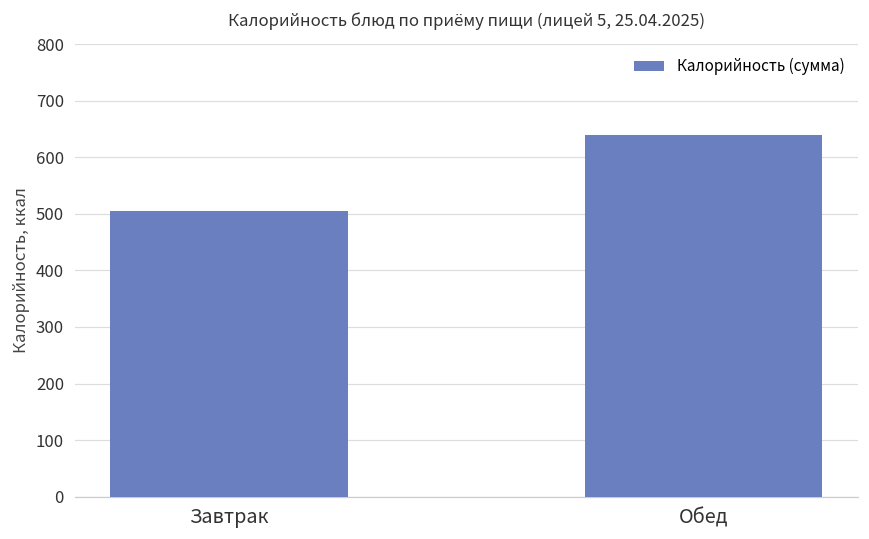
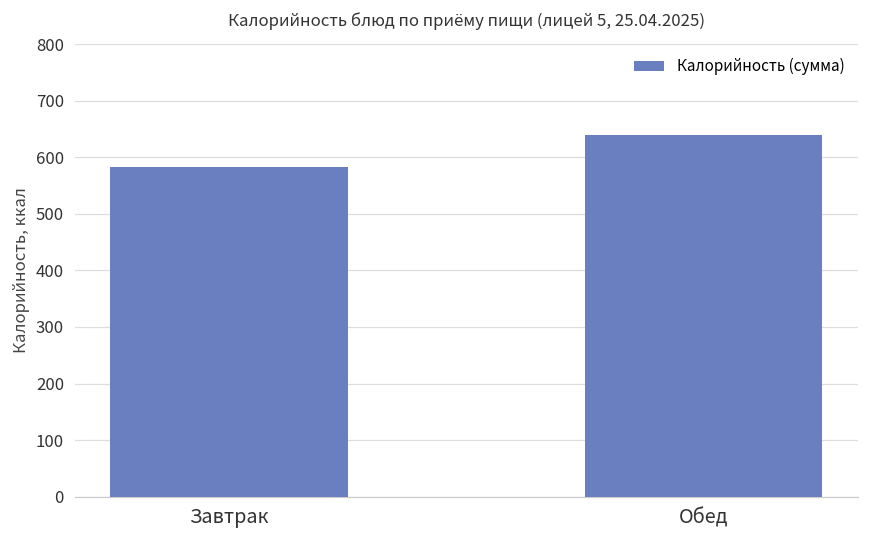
Завтрак: 500 -> 580
